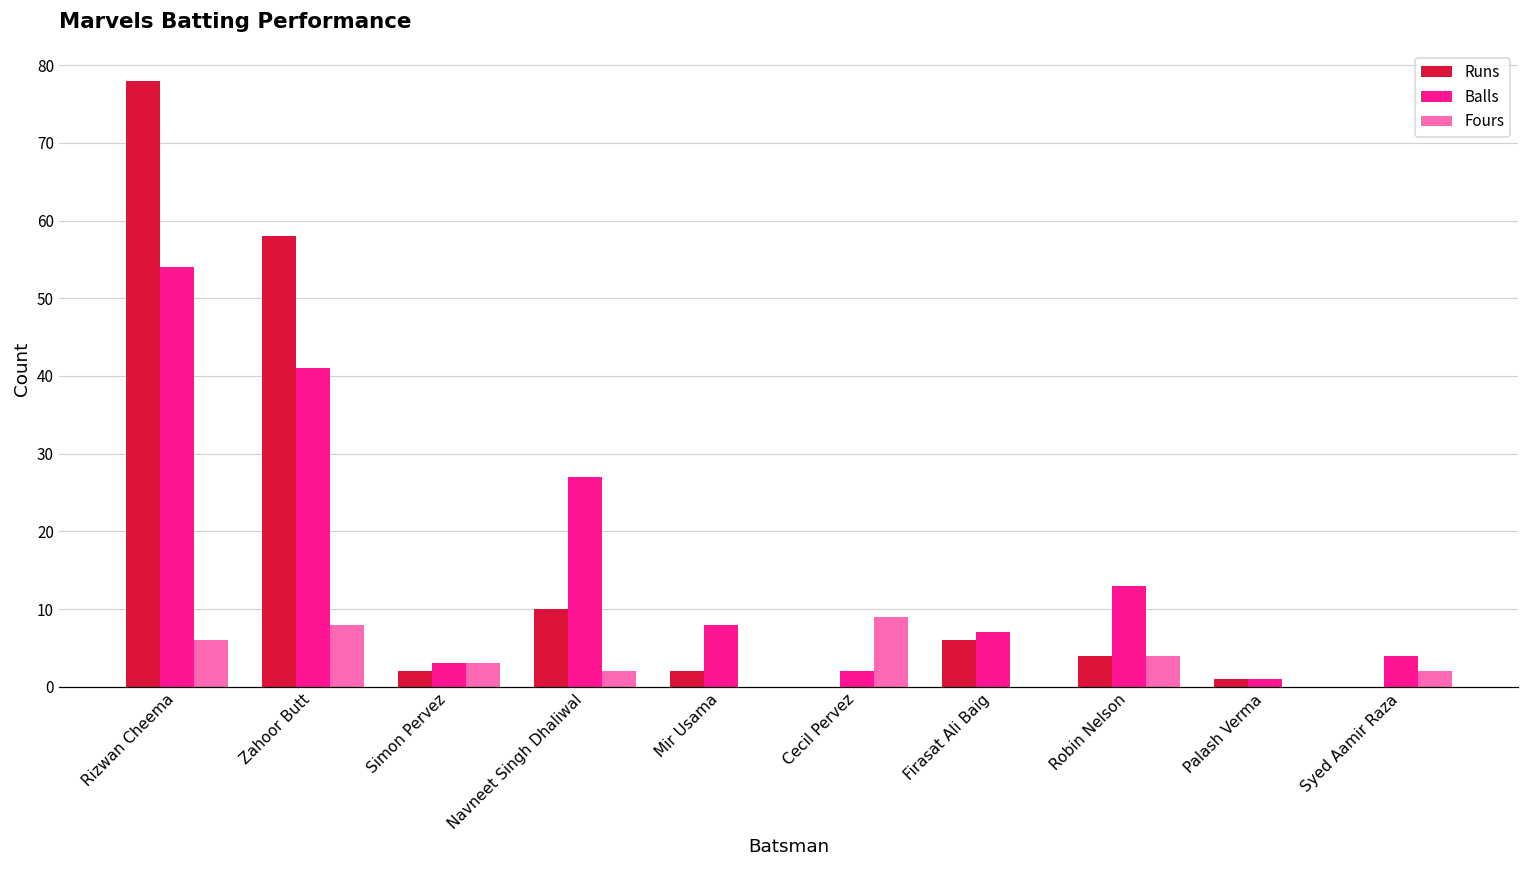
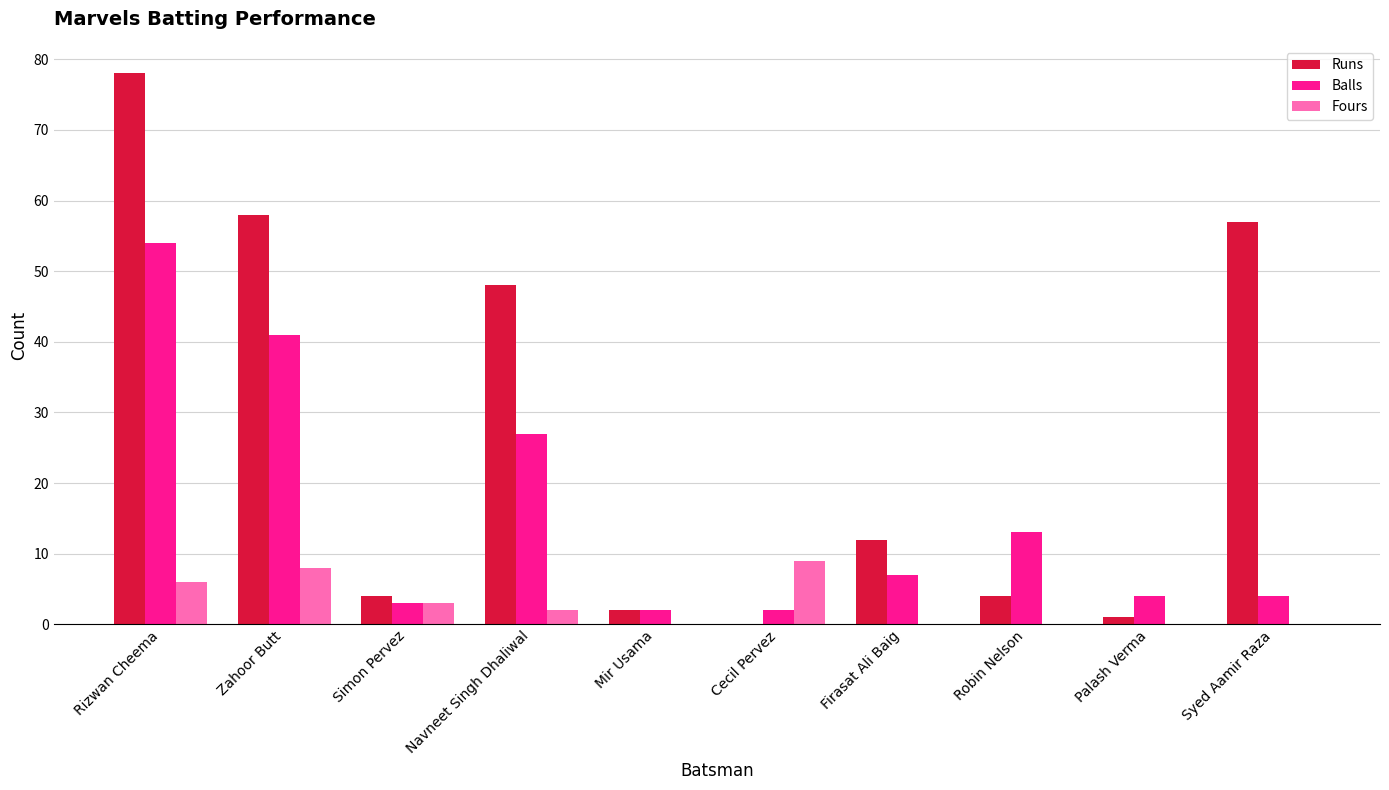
Runs, Simon Pervez: 2 -> 4
Runs, Navneet Singh Dhaliwal: 10 -> 48
Balls, Mir Usama: 8 -> 2
Runs, Firasat Ali Baig: 6 -> 12
Fours, Robin Nelson: 4 -> 0
Balls, Palash Verma: 1 -> 4
Runs, Syed Aamir Raza: 0 -> 57
Fours, Syed Aamir Raza: 2 -> 0
